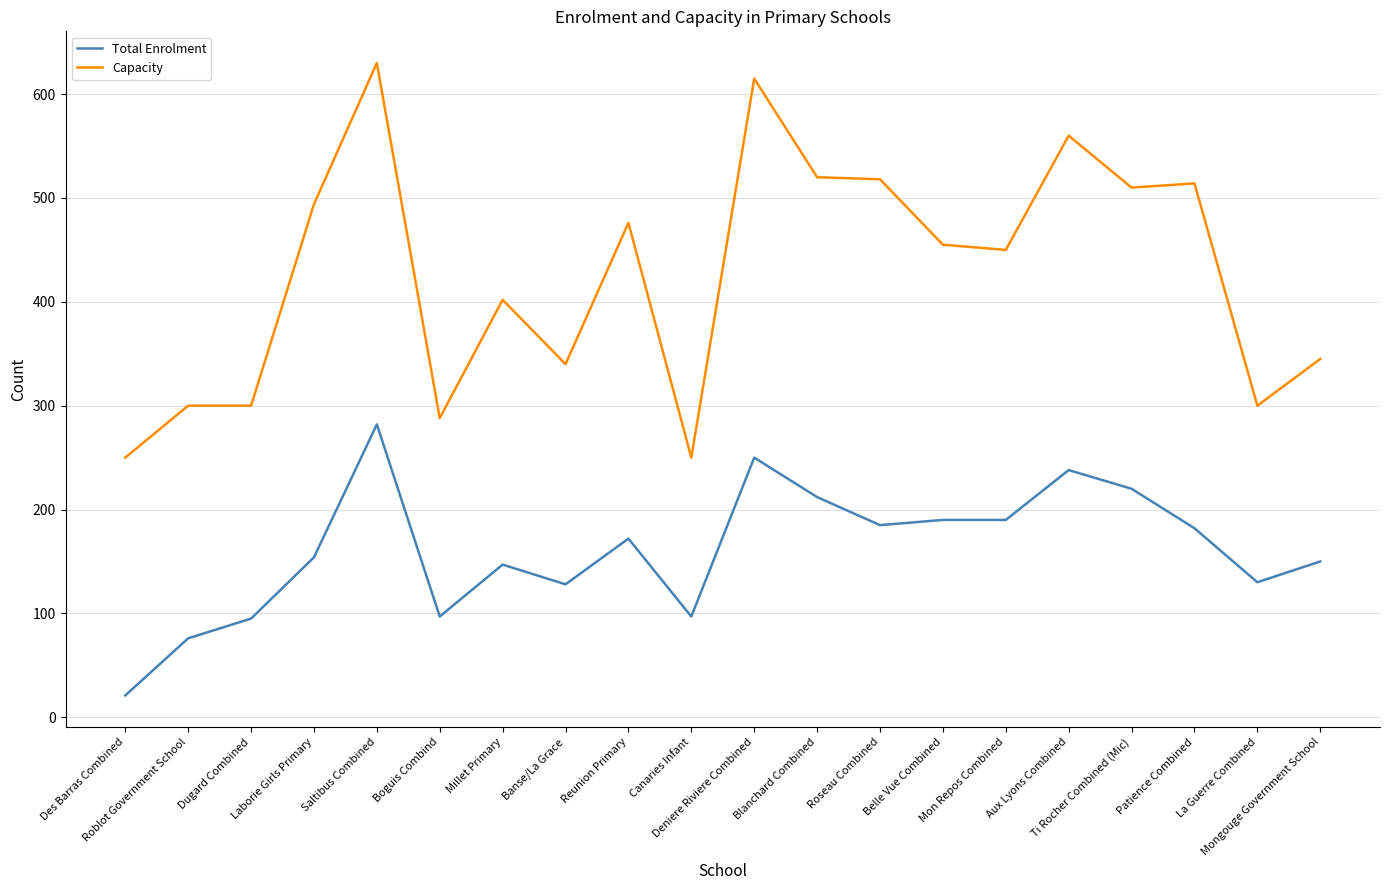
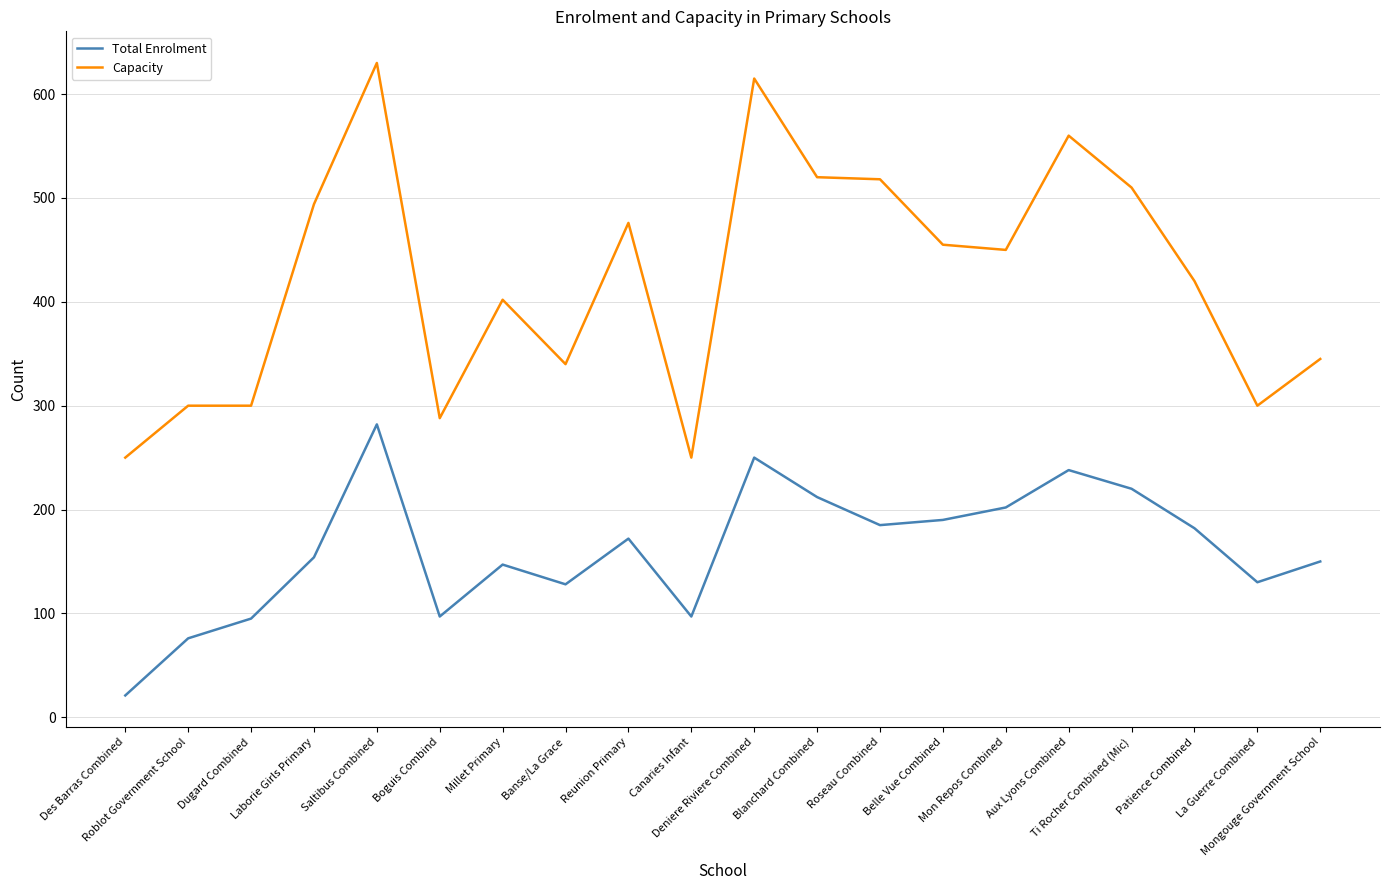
Total Enrolment, Mon Repos Combined: 190 -> 202
Capacity, Patience Combined: 514 -> 420
